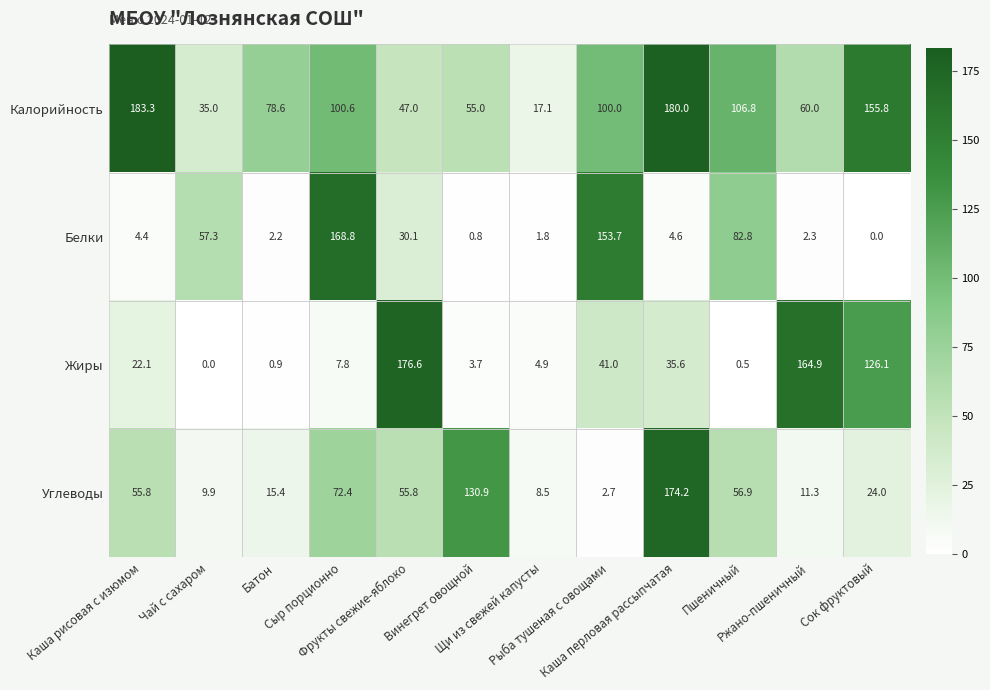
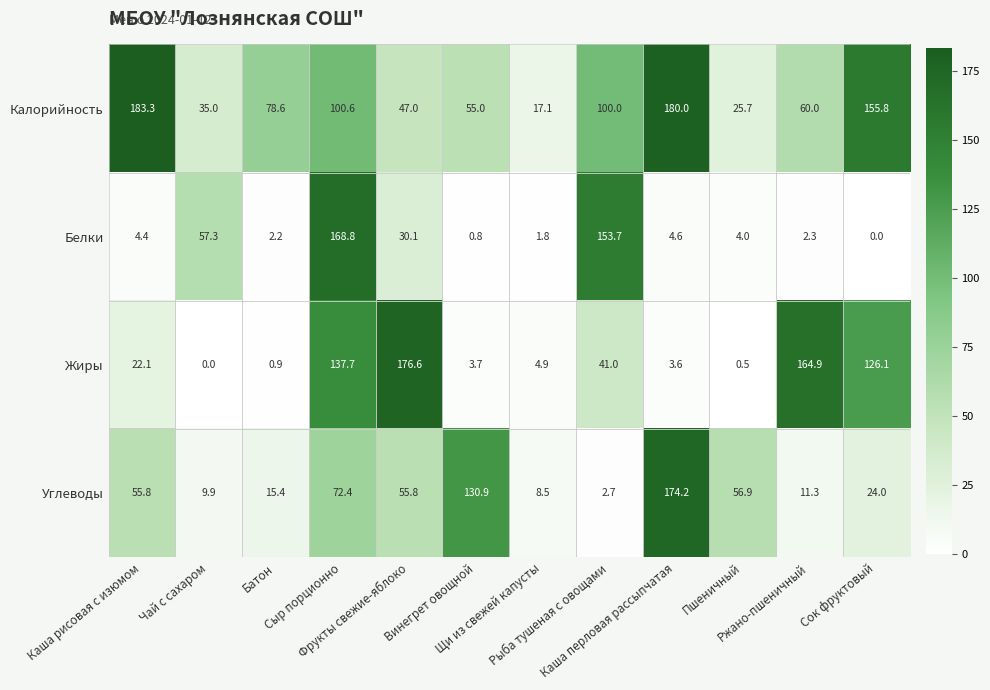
Калорийность, Пшеничный: 106.8 -> 25.7
Белки, Пшеничный: 82.8 -> 4.0
Жиры, Сыр порционно: 7.8 -> 137.7
Жиры, Каша перловая рассыпчатая: 35.6 -> 3.6
